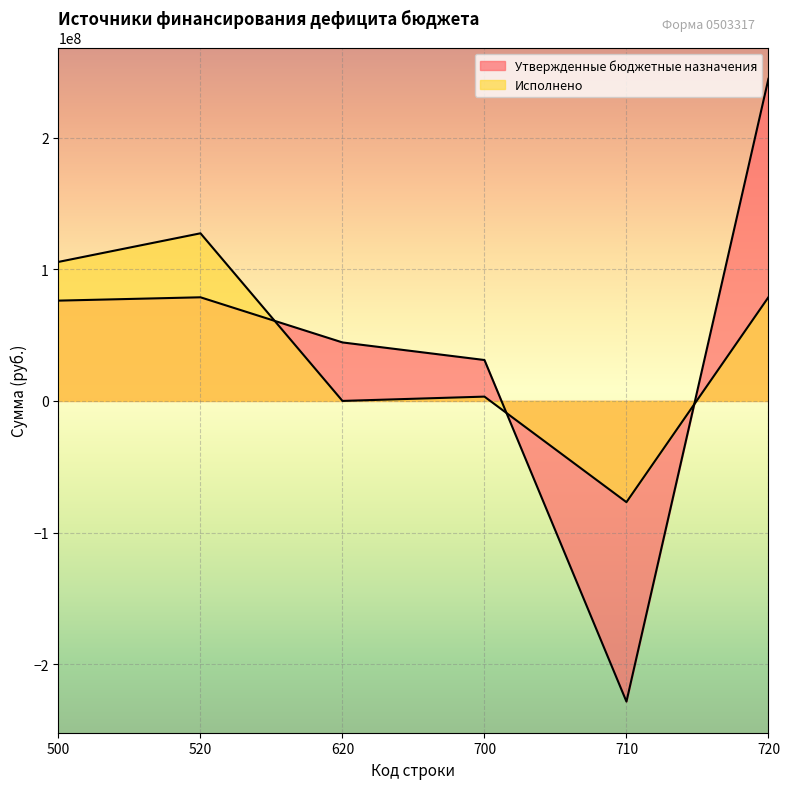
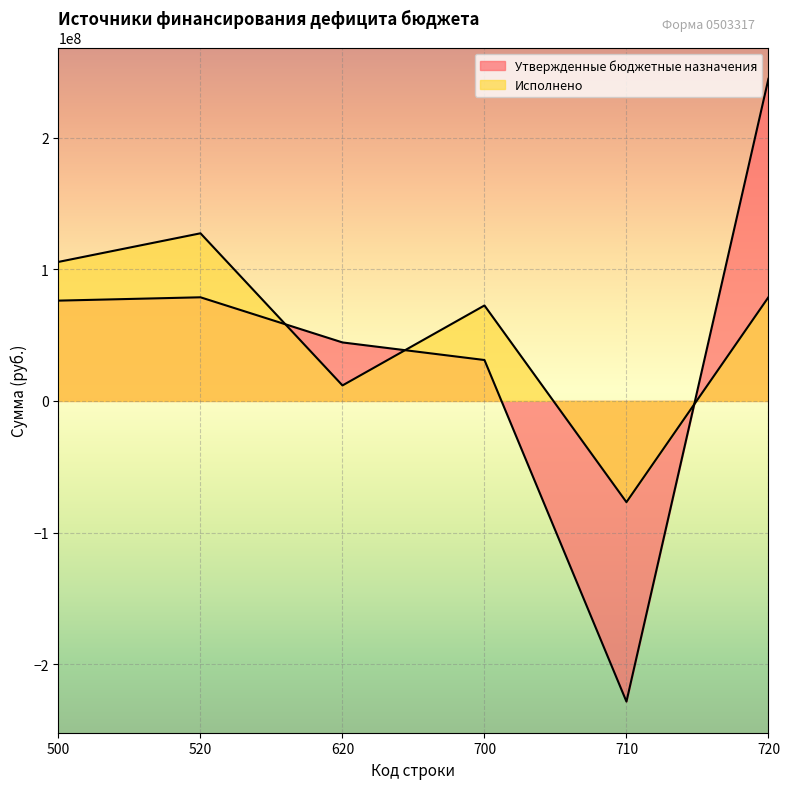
Исполнено, 620: 0 -> 12000000
Исполнено, 700: 3000000 -> 72000000
